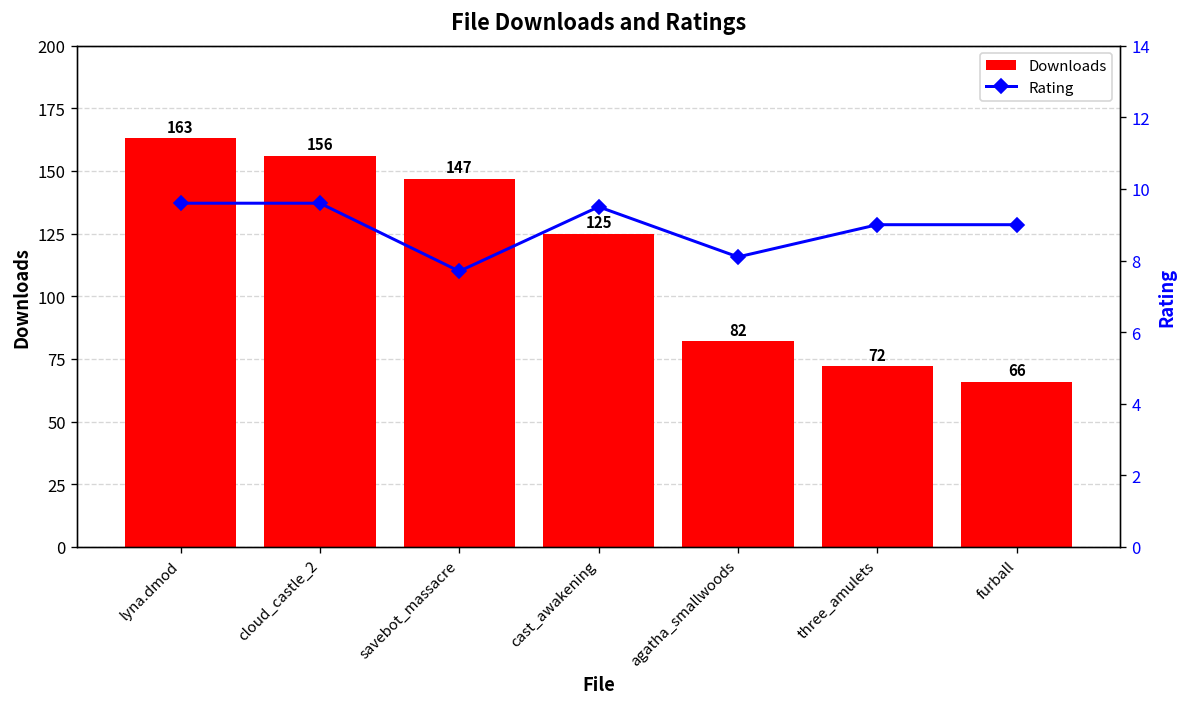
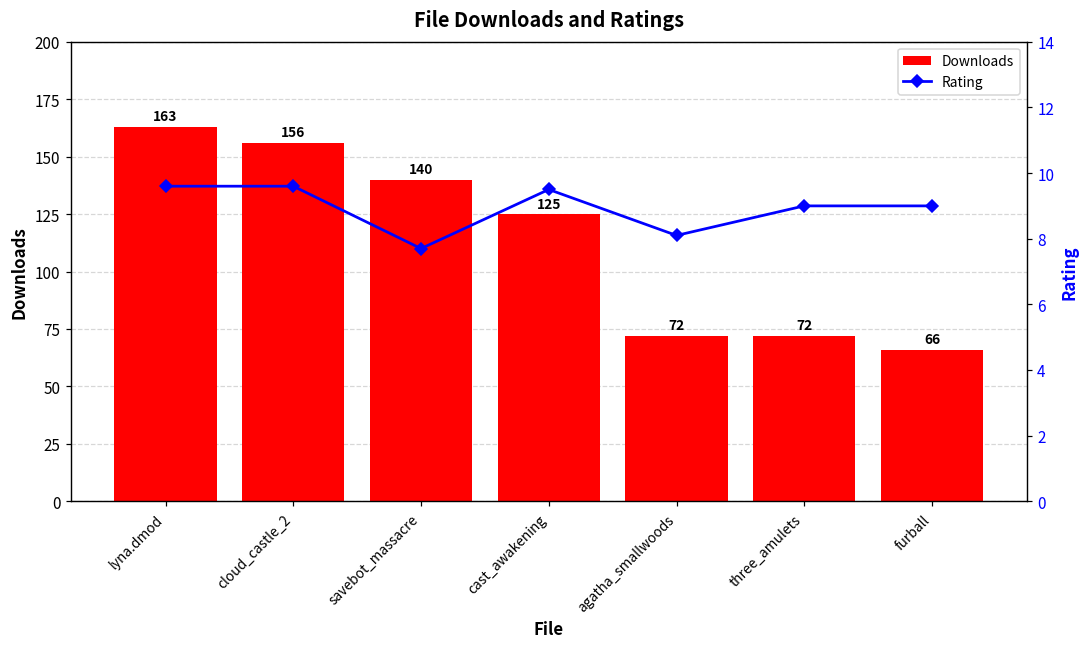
Downloads, savebot_massacre: 147 -> 140
Downloads, agatha_smallwoods: 82 -> 72
